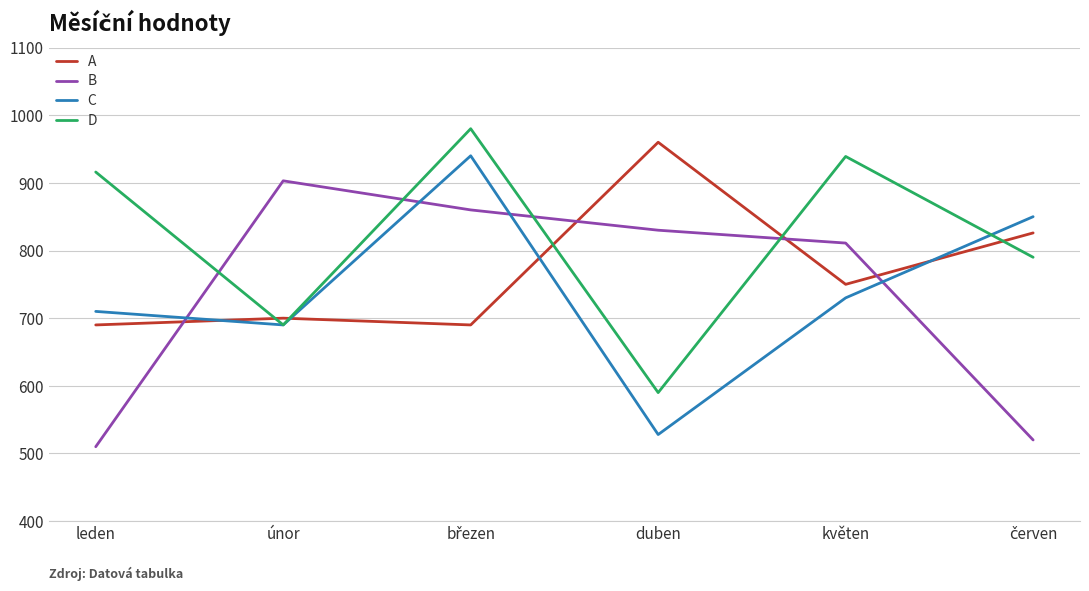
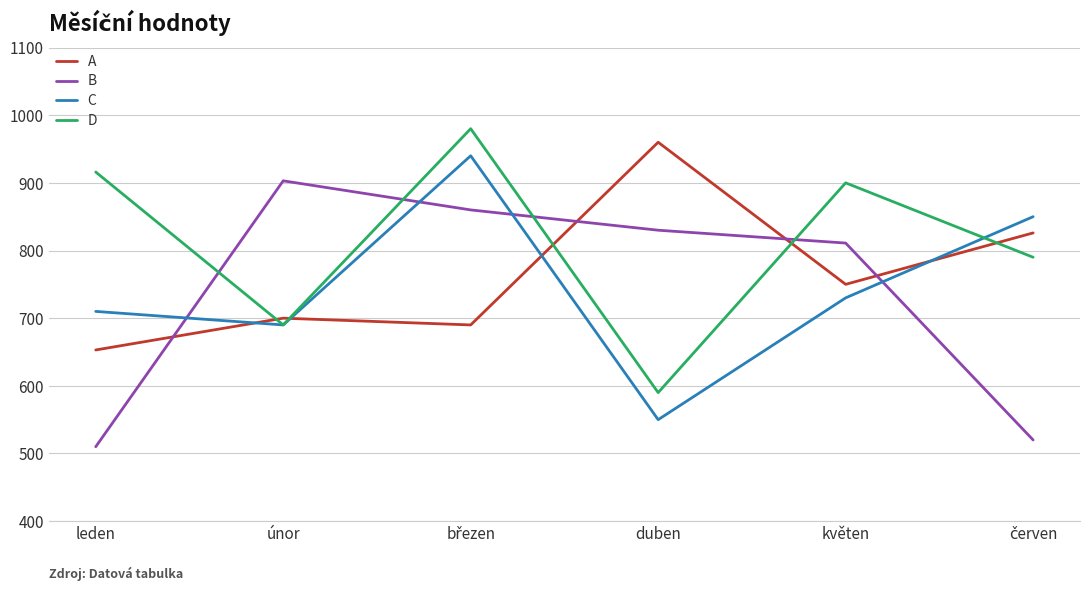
A, leden: 690 -> 650
C, duben: 530 -> 550
D, květen: 940 -> 900
